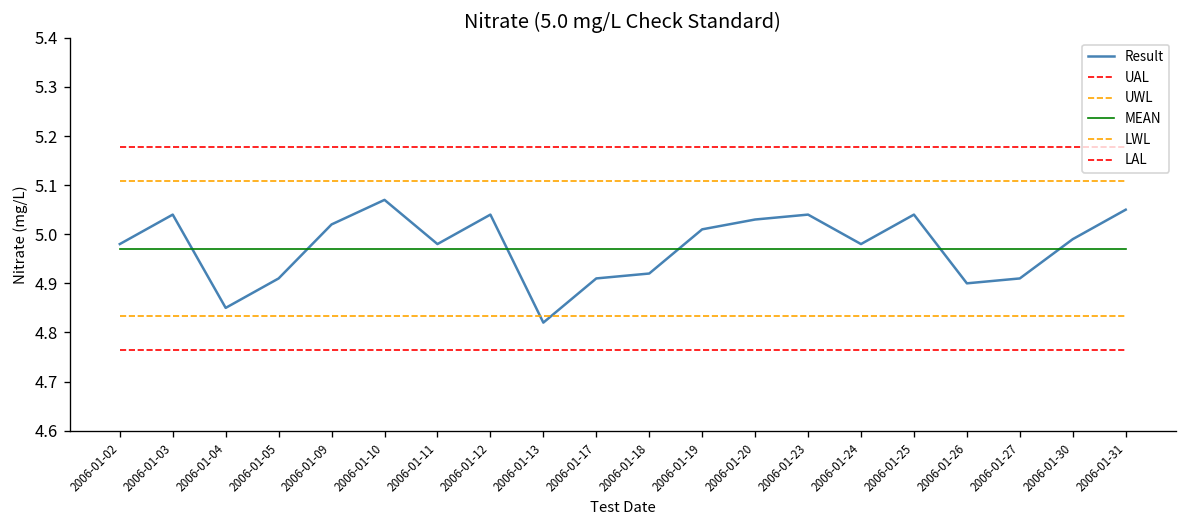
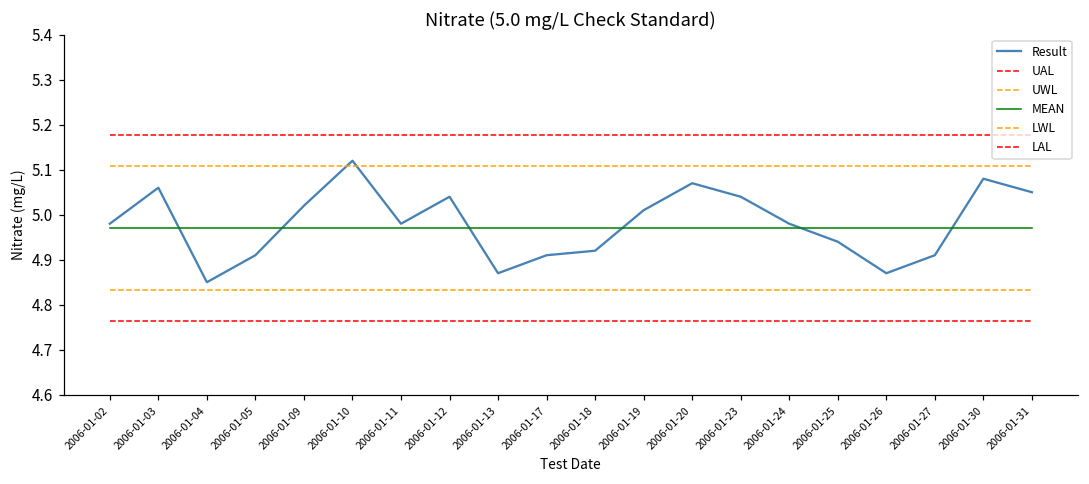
Result, 2006-01-03: 5.04 -> 5.06
Result, 2006-01-10: 5.07 -> 5.12
Result, 2006-01-13: 4.82 -> 4.87
Result, 2006-01-20: 5.03 -> 5.07
Result, 2006-01-25: 5.04 -> 4.94
Result, 2006-01-26: 4.90 -> 4.87
Result, 2006-01-30: 4.99 -> 5.08
